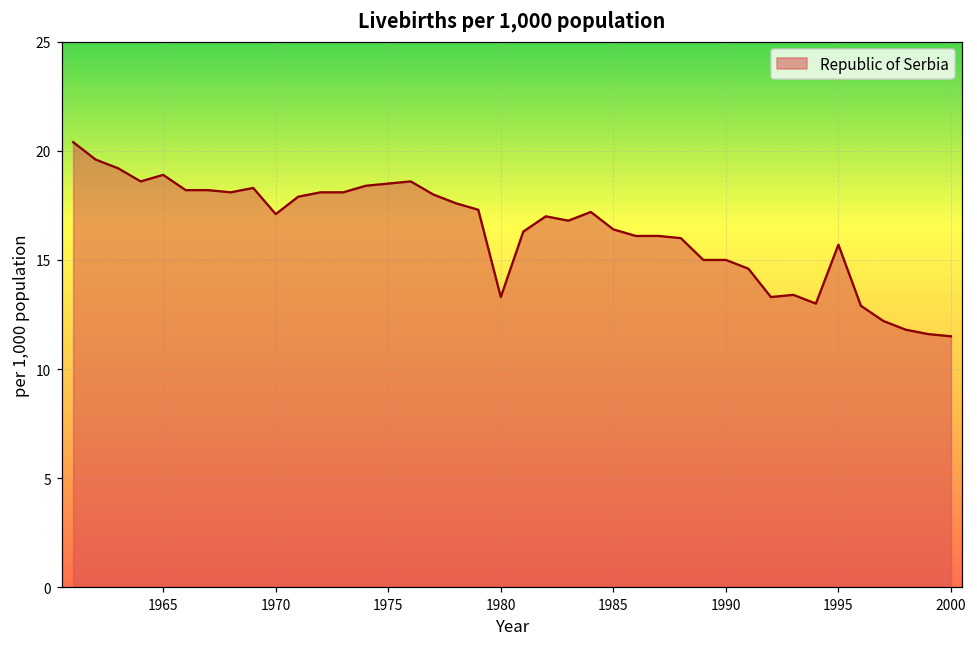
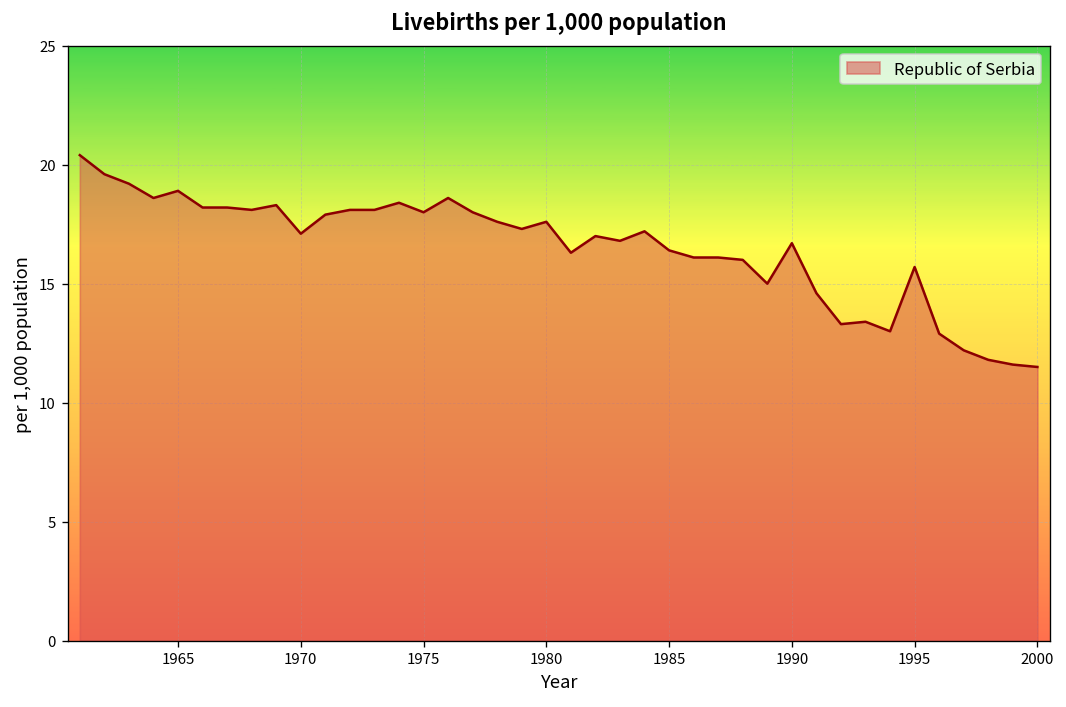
1975: 18.5 -> 18.0
1980: 13.3 -> 17.6
1990: 15.0 -> 16.7
